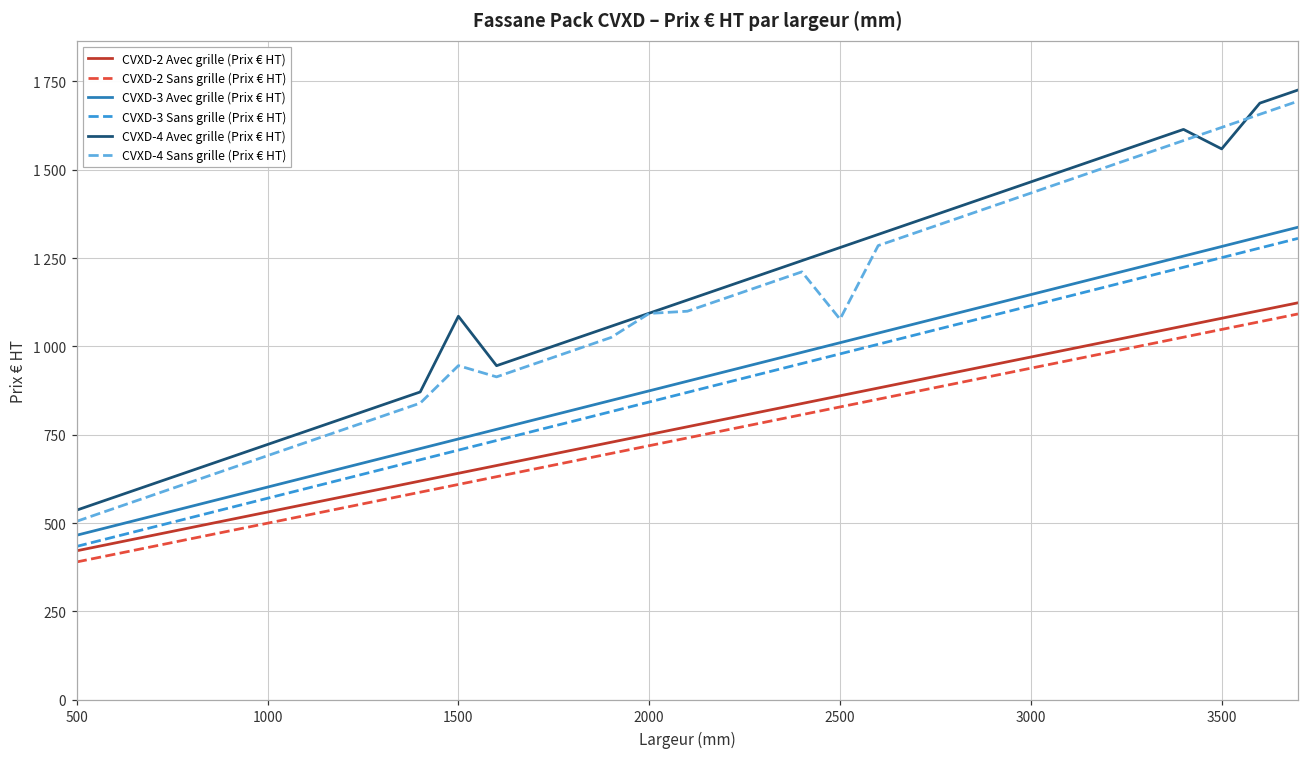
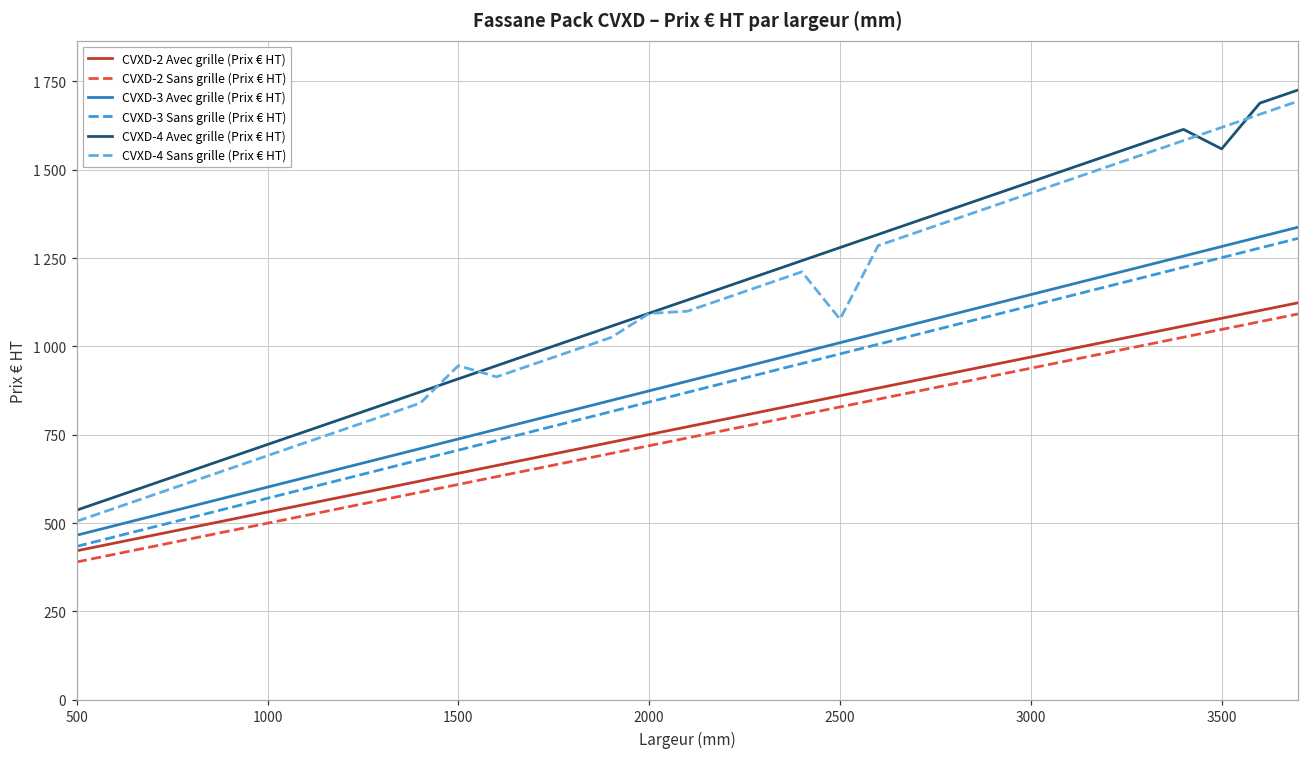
CVXD-4 Avec grille (Prix € HT), 1500: 1090 -> 910
